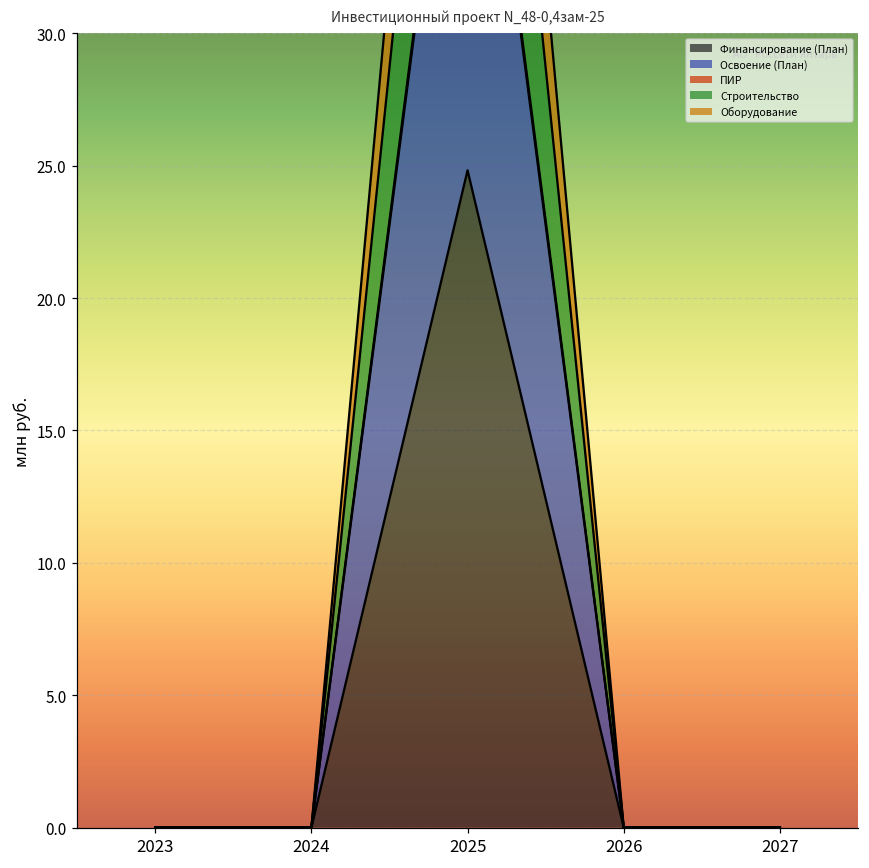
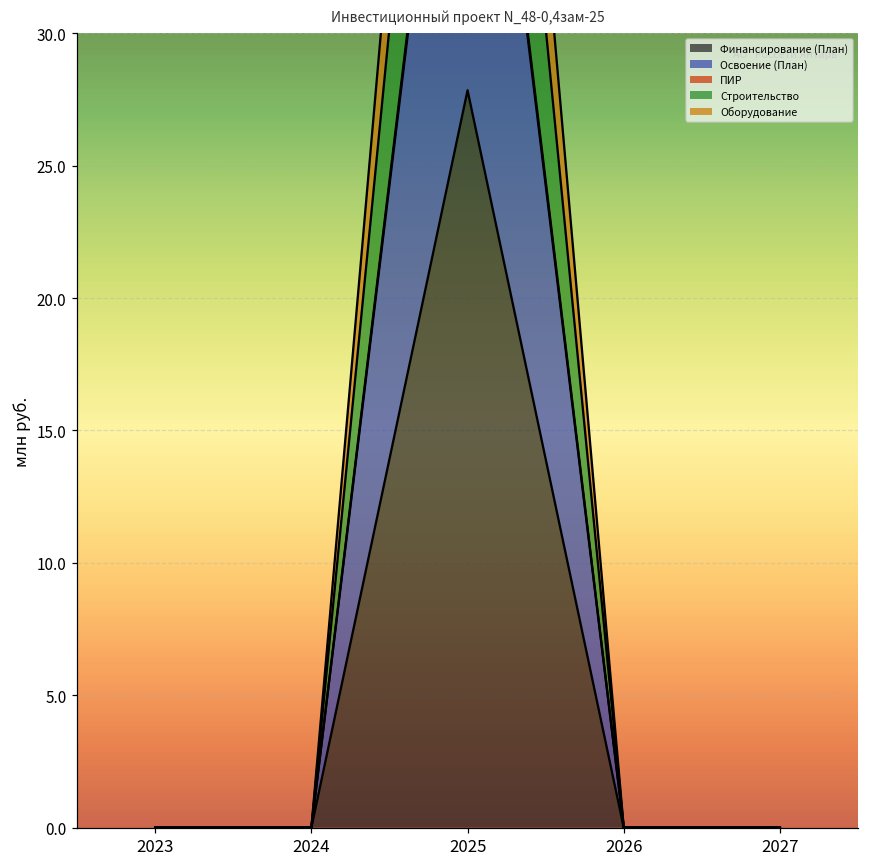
Финансирование (План), 2025: 24.8 -> 27.8
